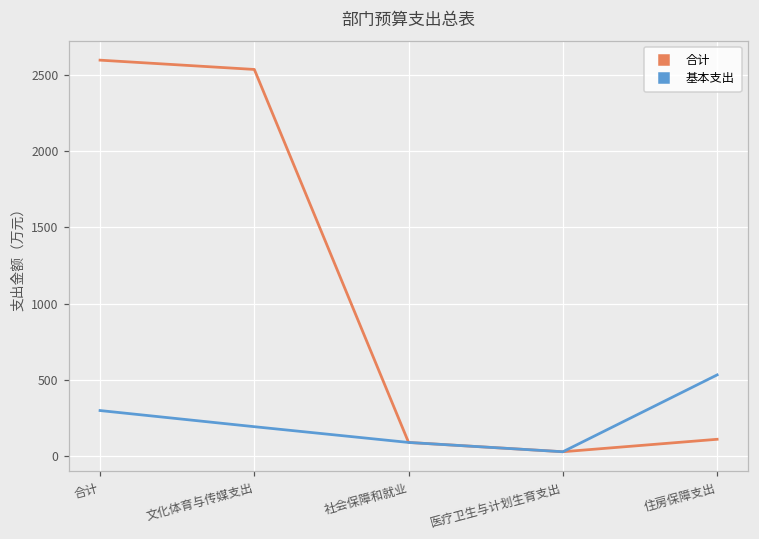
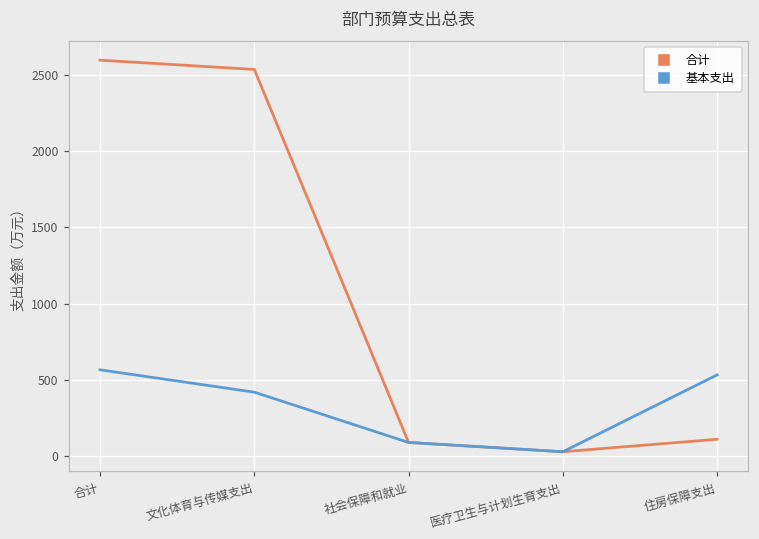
基本支出, 合计: 300 -> 560
基本支出, 文化体育与传媒支出: 190 -> 420
